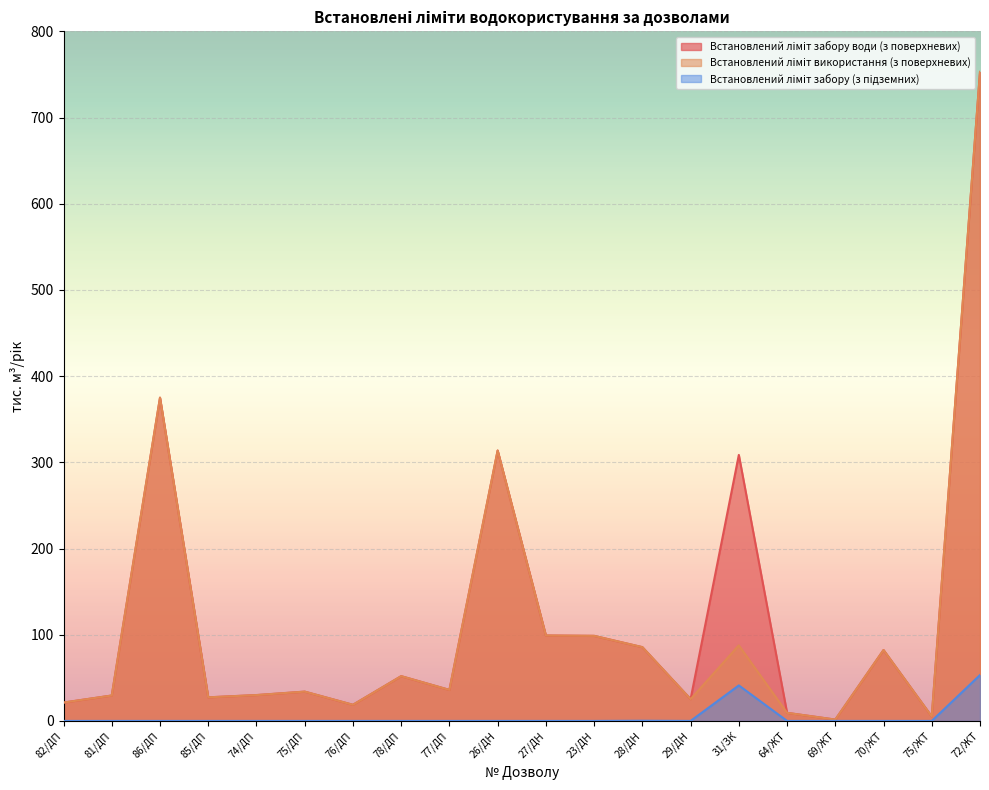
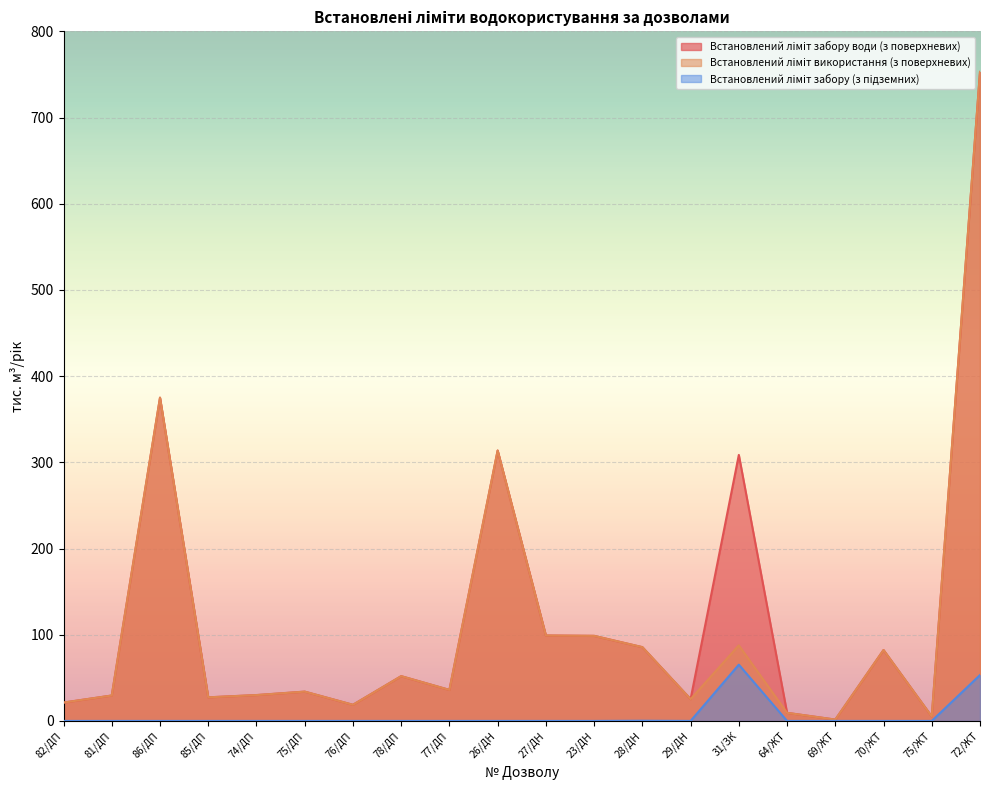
Встановлений ліміт забору (з підземних), 31/ЗК: 40 -> 70
